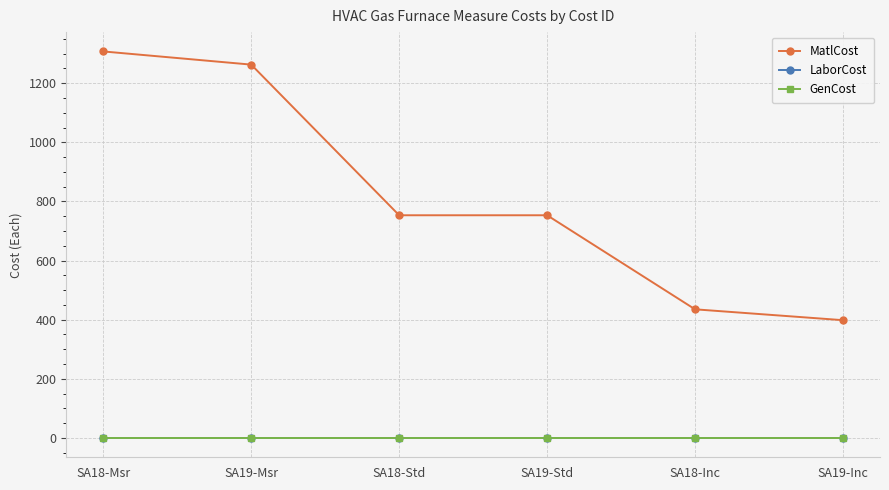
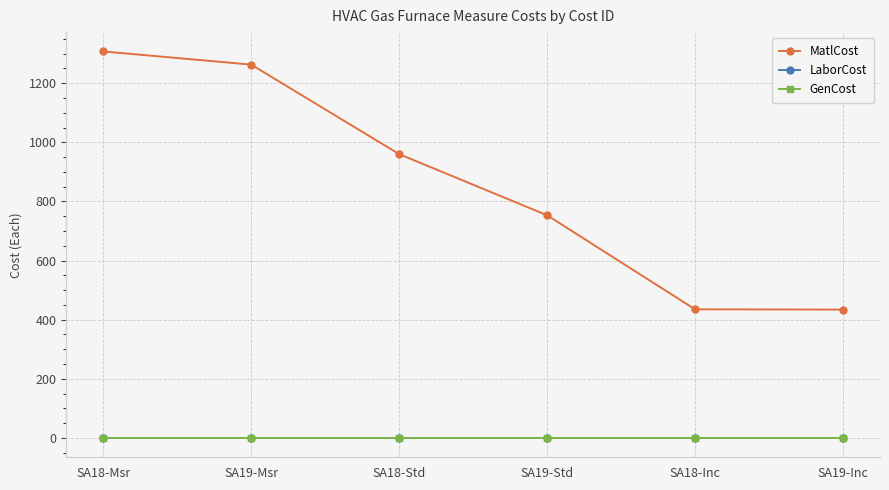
MatlCost, SA18-Std: 750 -> 960
MatlCost, SA19-Inc: 400 -> 430
